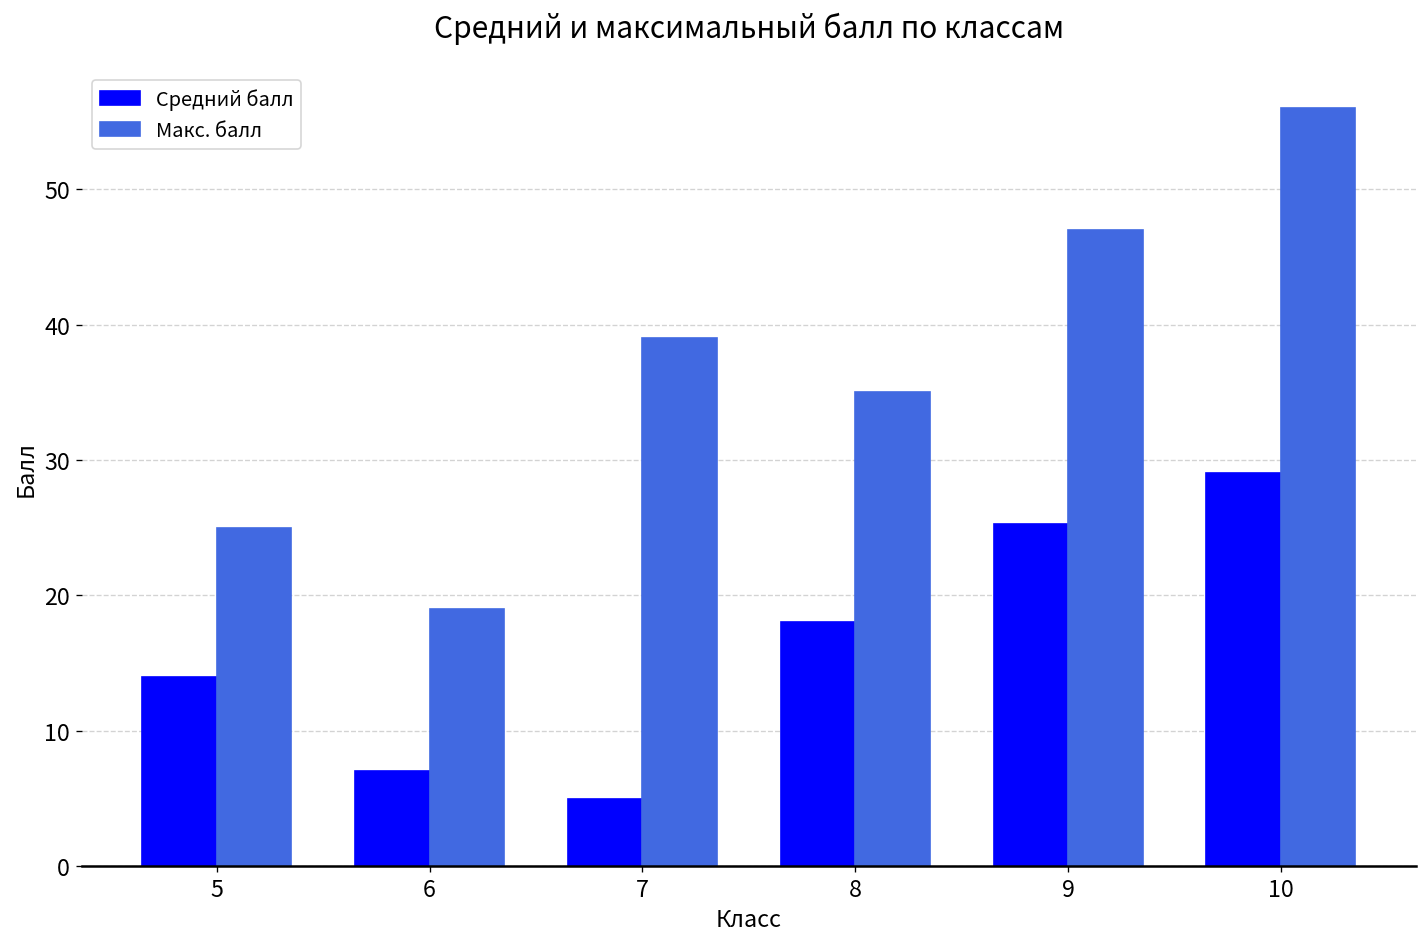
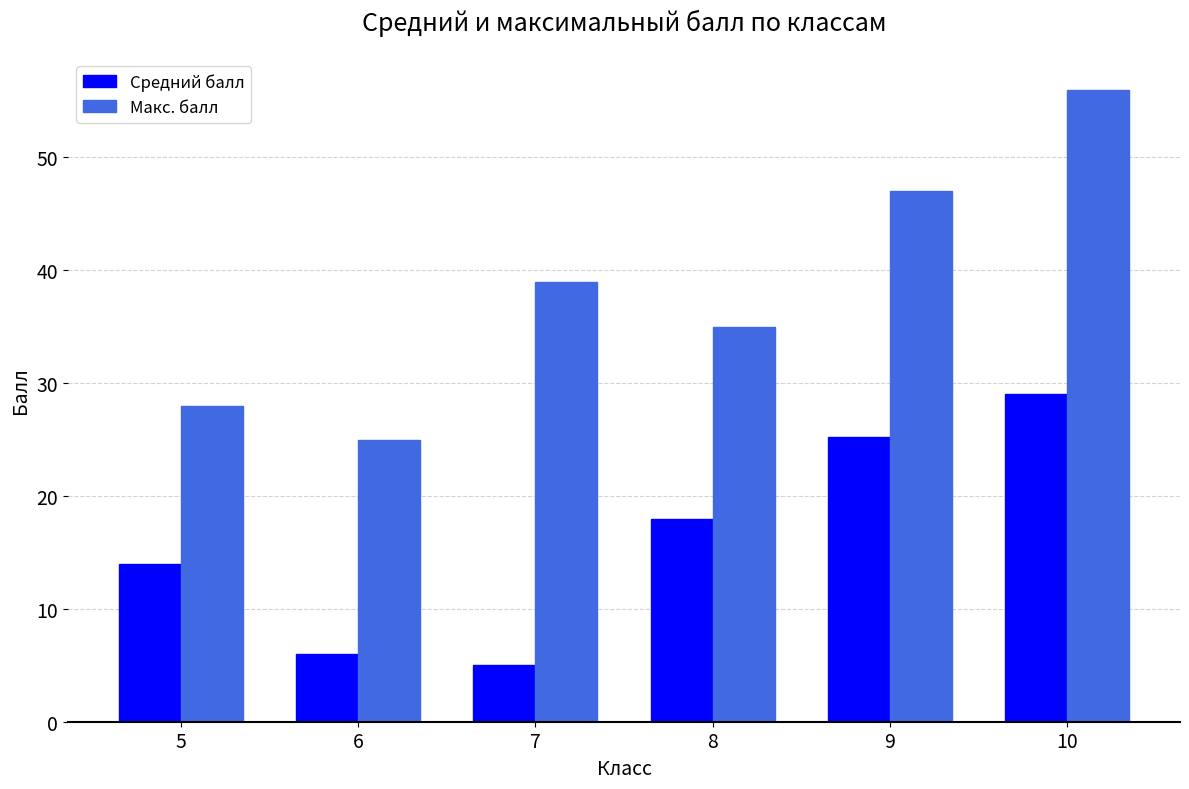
Макс. балл, 5: 25 -> 28
Средний балл, 6: 7 -> 6
Макс. балл, 6: 19 -> 25
